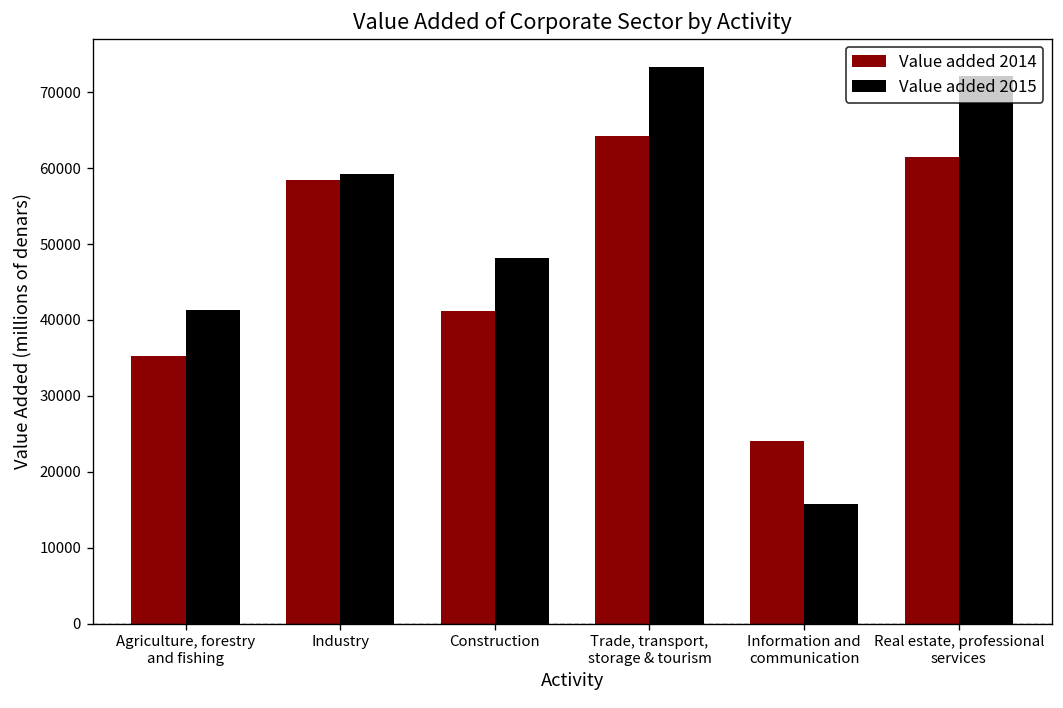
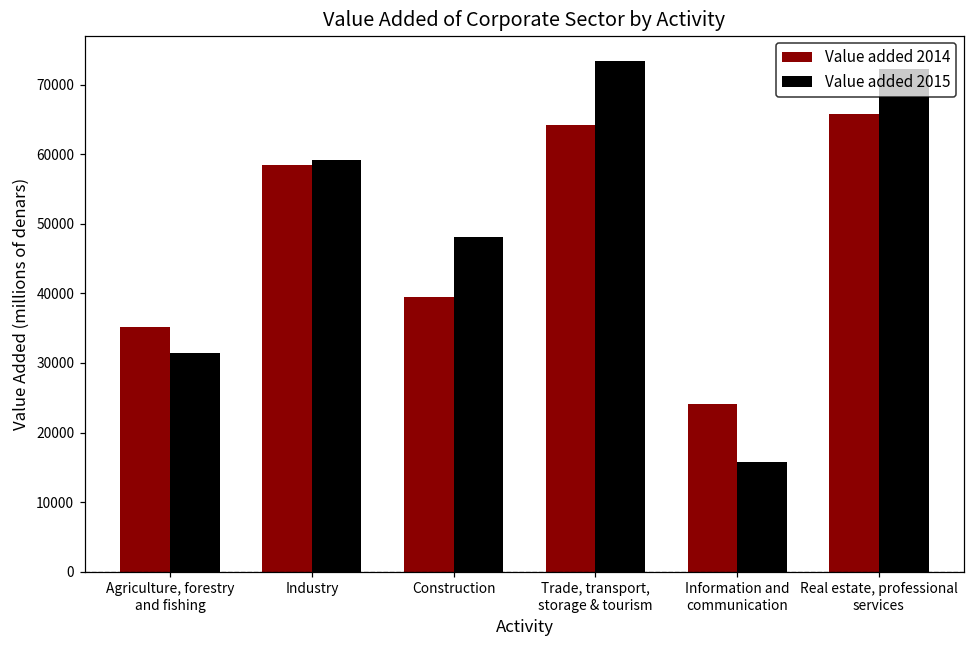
Value added 2015, Agriculture, forestry and fishing: 41000 -> 31000
Value added 2014, Construction: 41000 -> 39000
Value added 2014, Real estate, professional services: 61000 -> 66000
